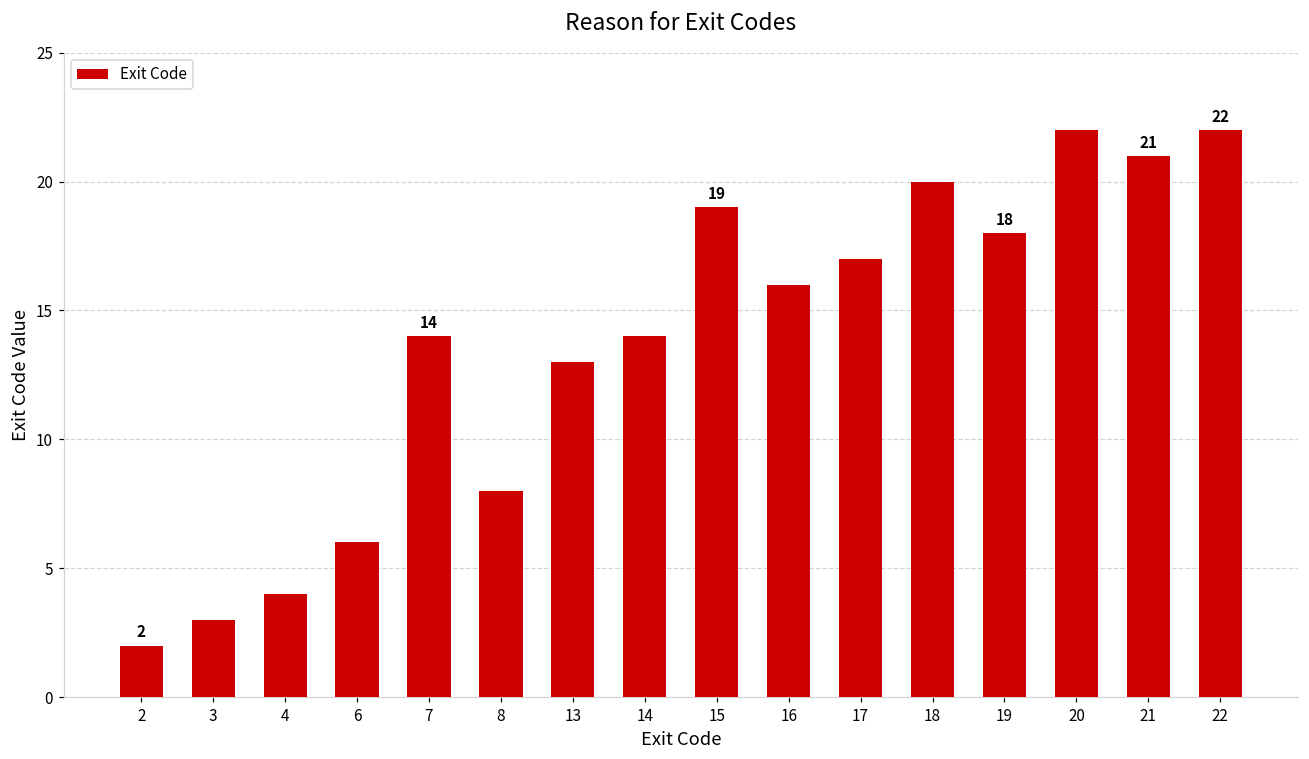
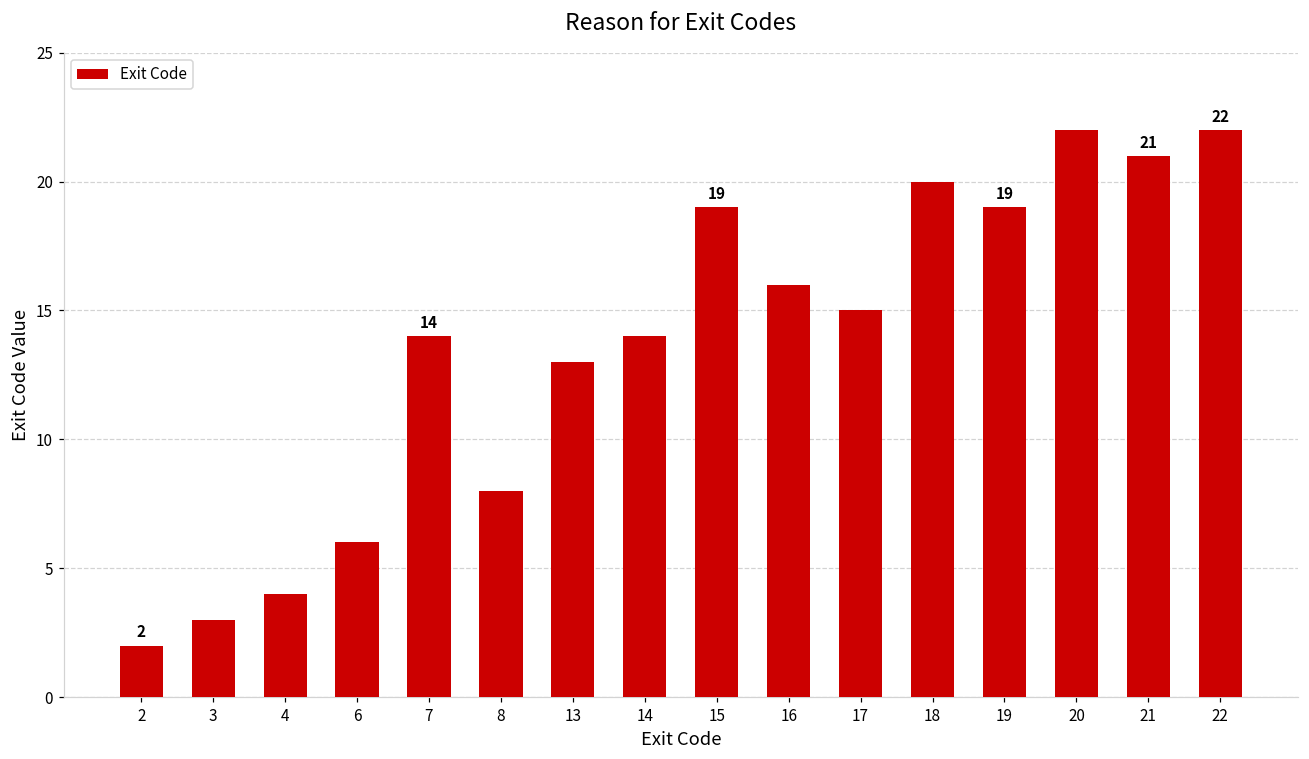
17: 17 -> 15
19: 18 -> 19
